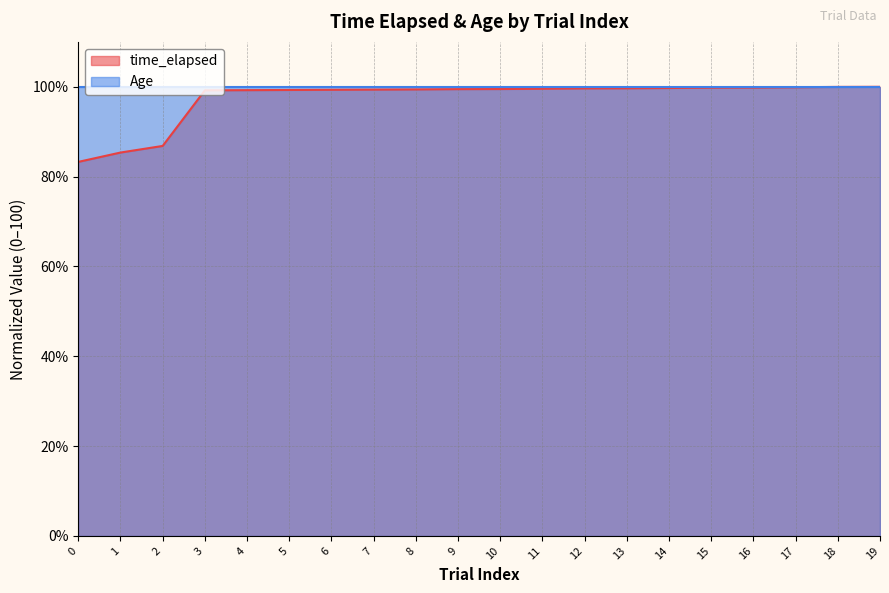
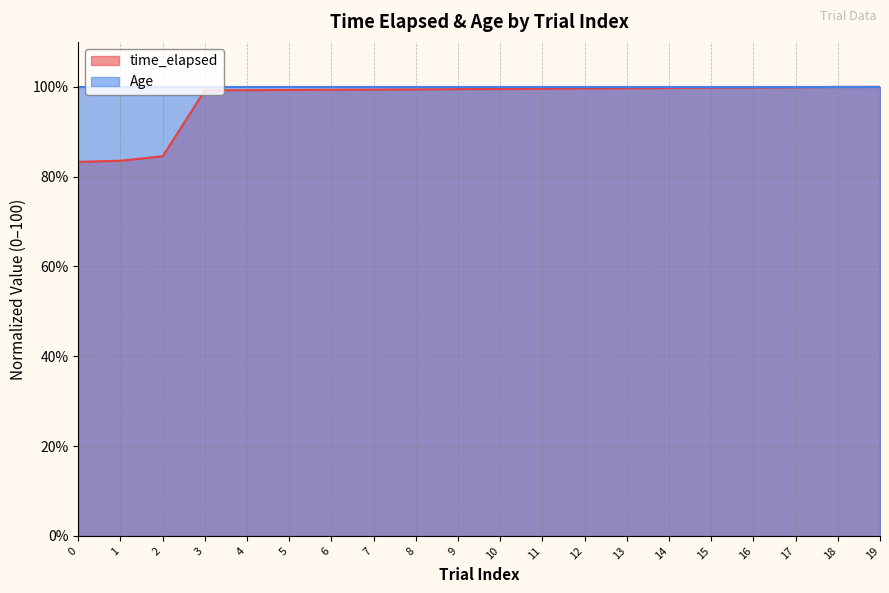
time_elapsed, 1: 85% -> 84%
time_elapsed, 2: 87% -> 85%
